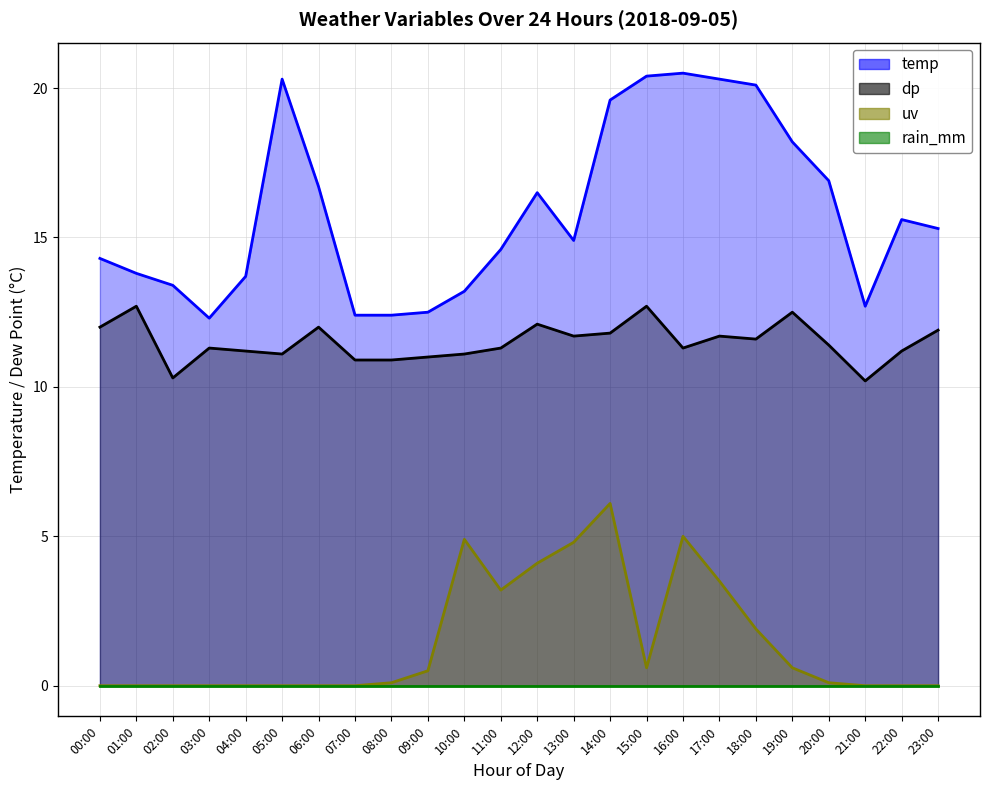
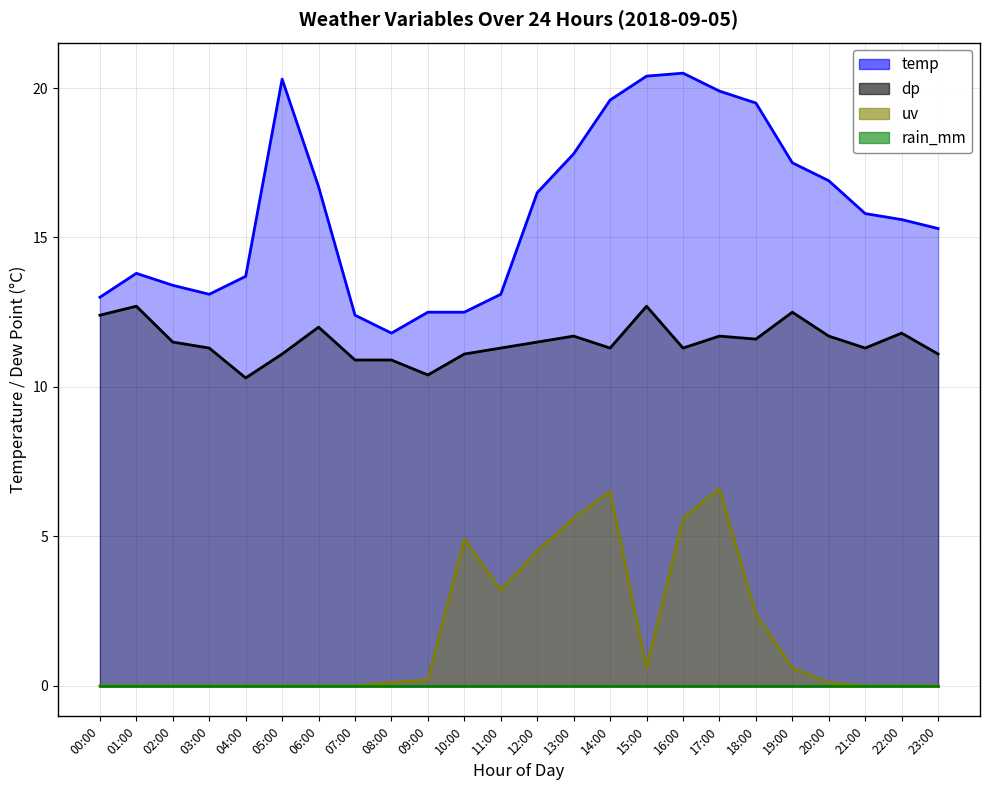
temp, 00:00: 14.3 -> 13.0
dp, 00:00: 12.0 -> 12.4
dp, 02:00: 10.3 -> 11.5
temp, 03:00: 12.3 -> 13.1
dp, 04:00: 11.2 -> 10.3
temp, 08:00: 12.4 -> 11.8
dp, 09:00: 11.0 -> 10.4
uv, 09:00: 0.5 -> 0.2
temp, 10:00: 13.2 -> 12.5
temp, 11:00: 14.6 -> 13.1
dp, 12:00: 12.1 -> 11.5
uv, 12:00: 4.1 -> 4.5
temp, 13:00: 14.9 -> 17.8
uv, 13:00: 4.8 -> 5.6
dp, 14:00: 11.8 -> 11.3
uv, 14:00: 6.1 -> 6.5
uv, 16:00: 5.0 -> 5.6
temp, 17:00: 20.3 -> 19.9
uv, 17:00: 3.5 -> 6.6
temp, 18:00: 20.1 -> 19.5
uv, 18:00: 1.9 -> 2.4
temp, 19:00: 18.2 -> 17.5
dp, 20:00: 11.4 -> 11.7
temp, 21:00: 12.7 -> 15.8
dp, 21:00: 10.2 -> 11.3
dp, 22:00: 11.2 -> 11.8
dp, 23:00: 11.9 -> 11.1
